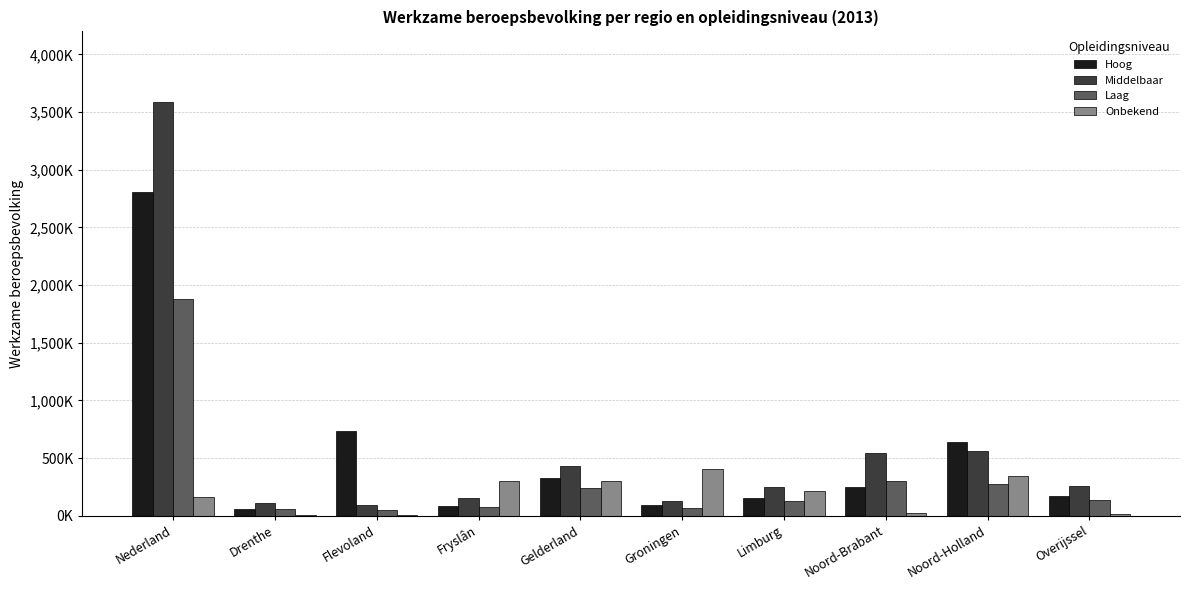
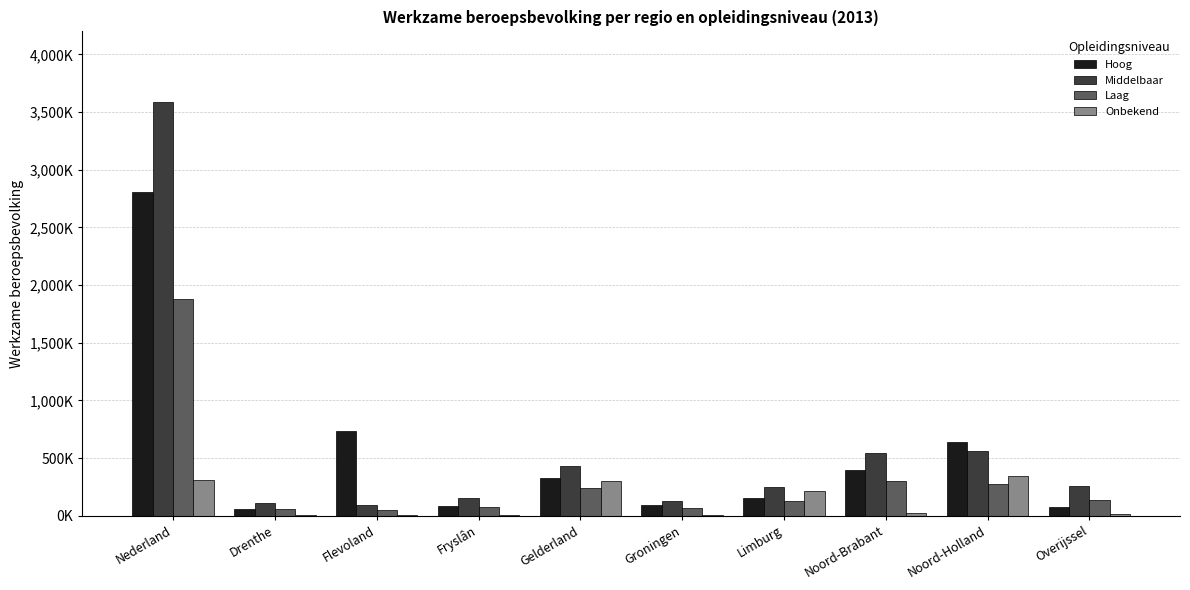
Onbekend, Nederland: 160,000 -> 310,000
Onbekend, Fryslân: 300,000 -> 10,000
Onbekend, Groningen: 410,000 -> 10,000
Hoog, Noord-Brabant: 240,000 -> 400,000
Hoog, Overijssel: 170,000 -> 80,000
